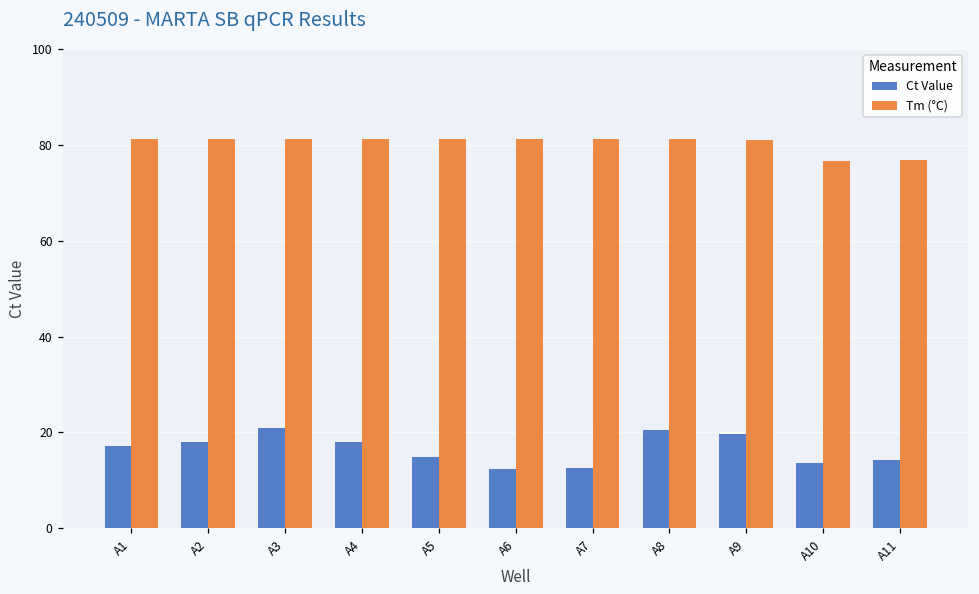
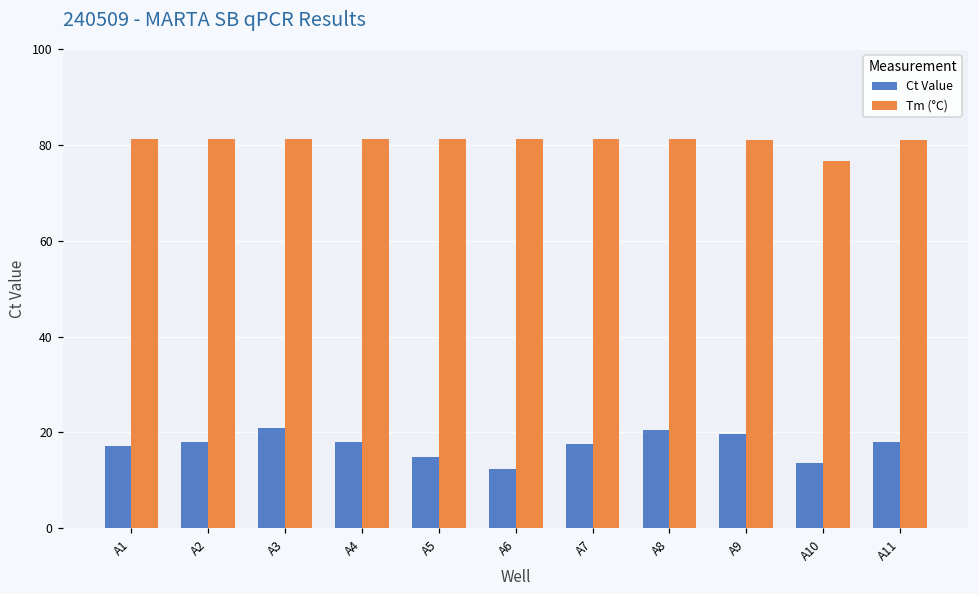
Ct Value, A7: 13 -> 18
Ct Value, A11: 14 -> 18
Tm (°C), A11: 77 -> 81
